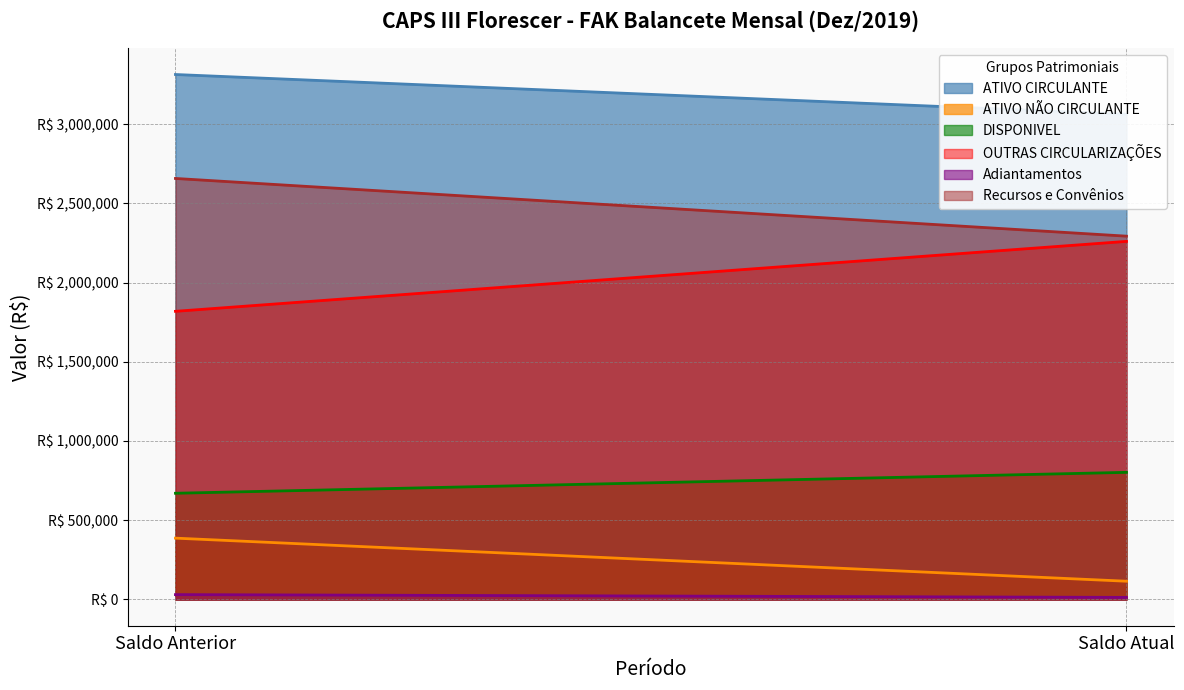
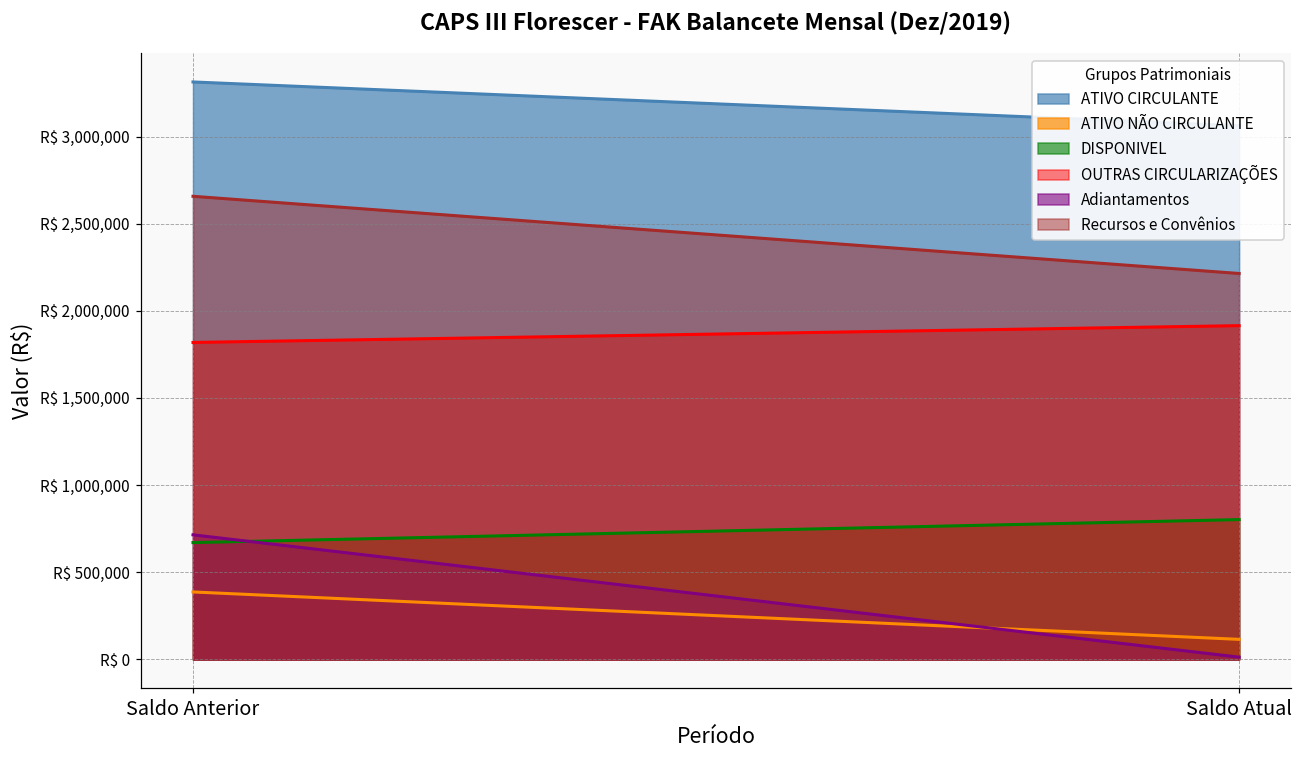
Adiantamentos, Saldo Anterior: R$ 30,000 -> R$ 710,000
OUTRAS CIRCULARIZAÇÕES, Saldo Atual: R$ 2,260,000 -> R$ 1,910,000
Recursos e Convênios, Saldo Atual: R$ 2,290,000 -> R$ 2,210,000
